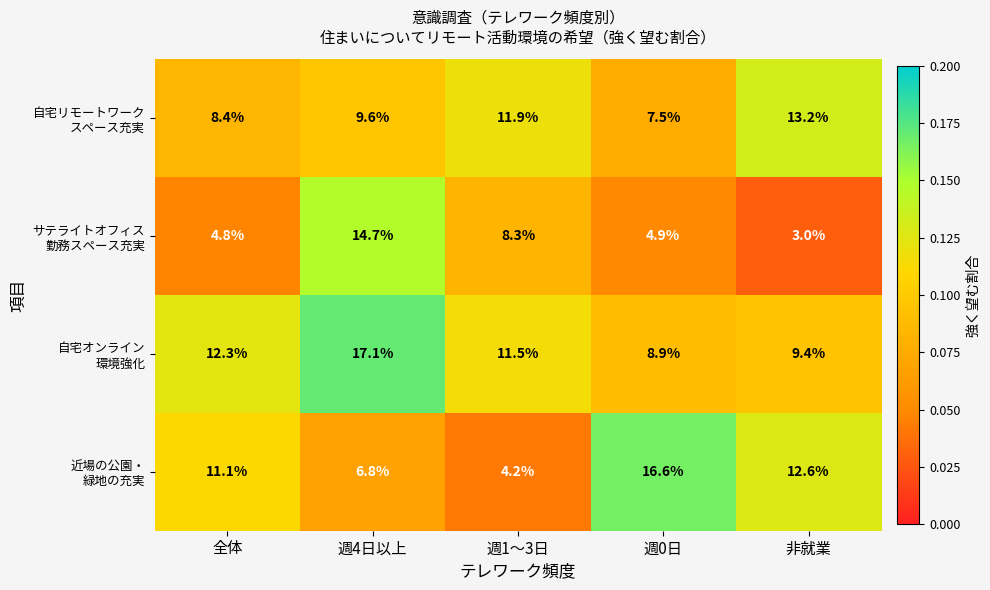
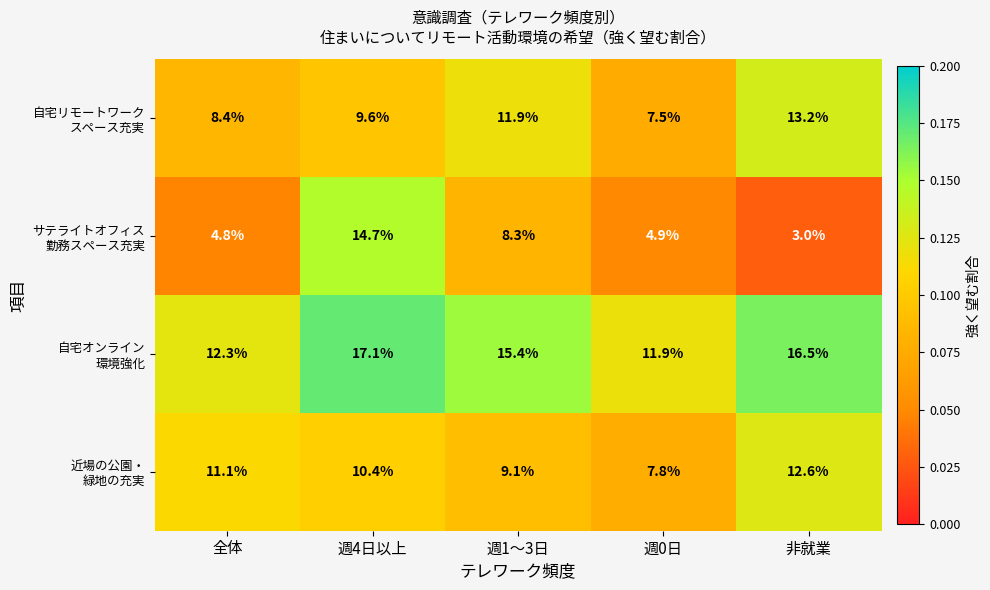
自宅オンライン 環境強化, 週1～3日: 11.5% -> 15.4%
自宅オンライン 環境強化, 週0日: 8.9% -> 11.9%
自宅オンライン 環境強化, 非就業: 9.4% -> 16.5%
近場の公園・ 緑地の充実, 週4日以上: 6.8% -> 10.4%
近場の公園・ 緑地の充実, 週1～3日: 4.2% -> 9.1%
近場の公園・ 緑地の充実, 週0日: 16.6% -> 7.8%
